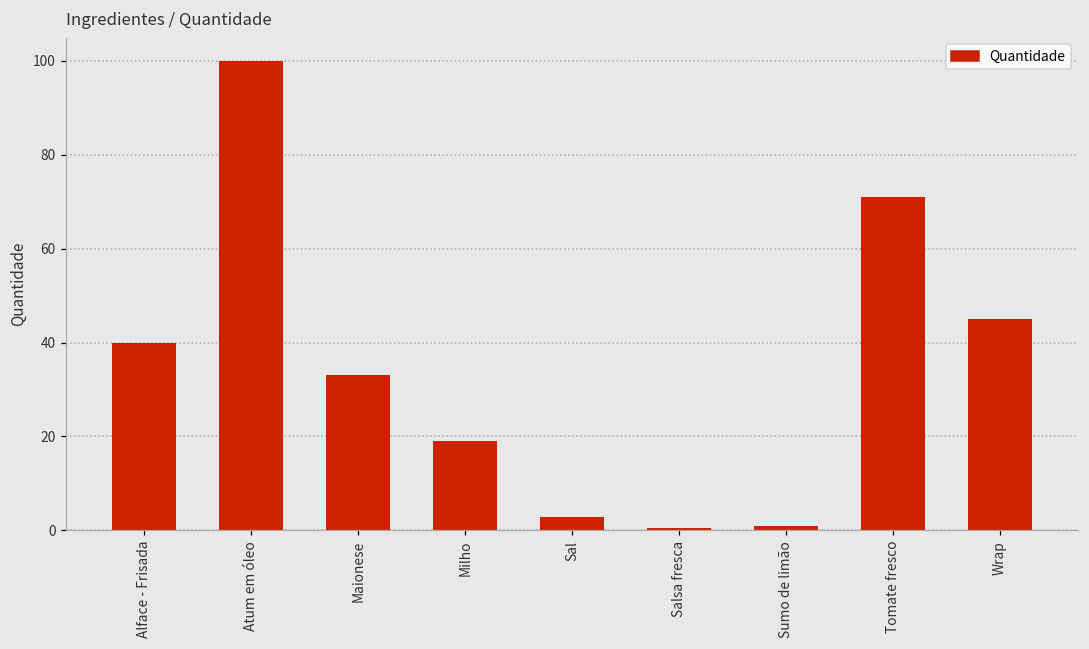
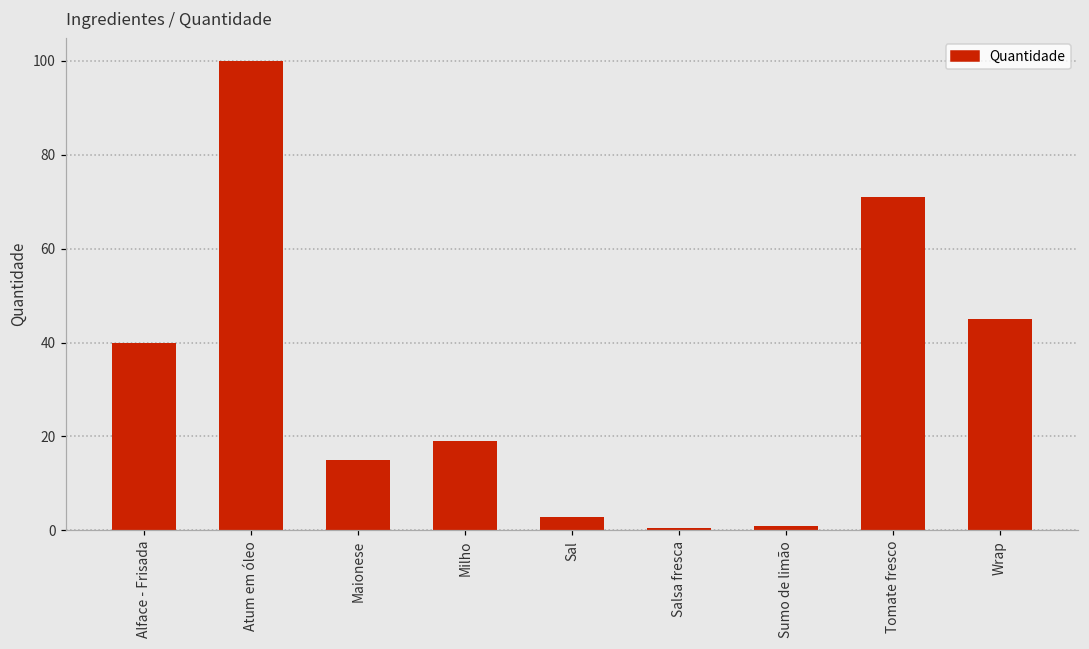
Maionese: 33 -> 15
